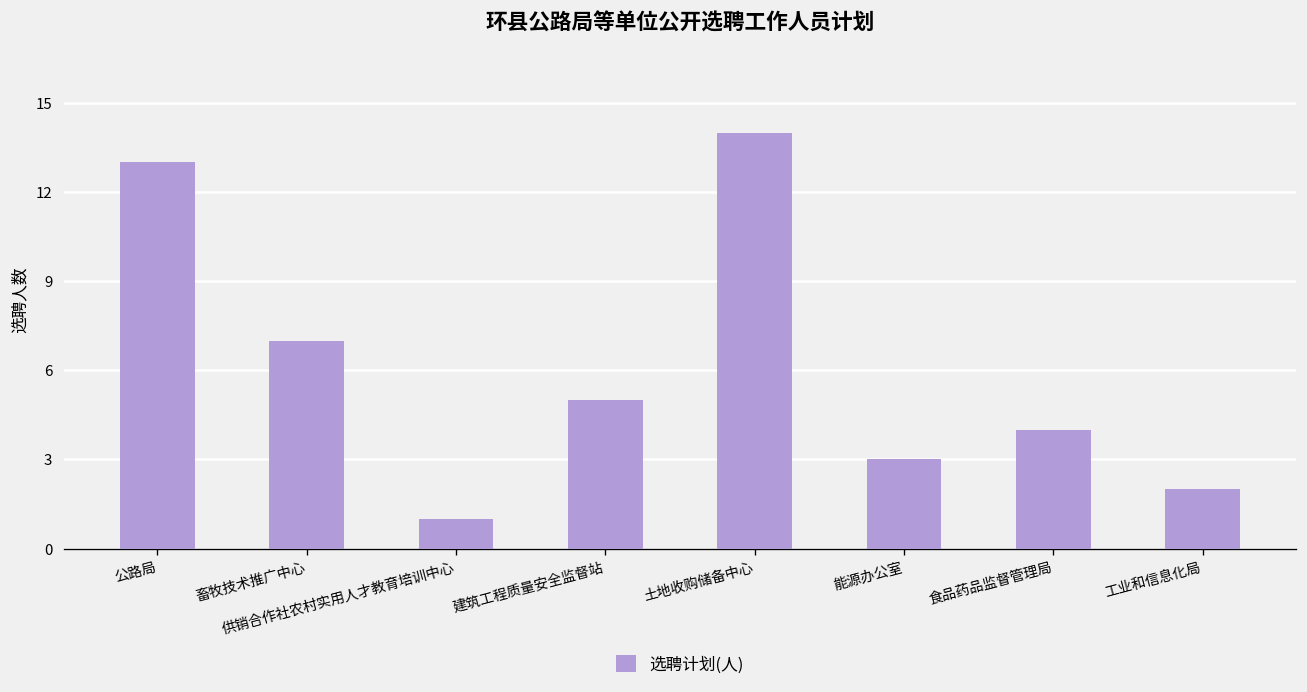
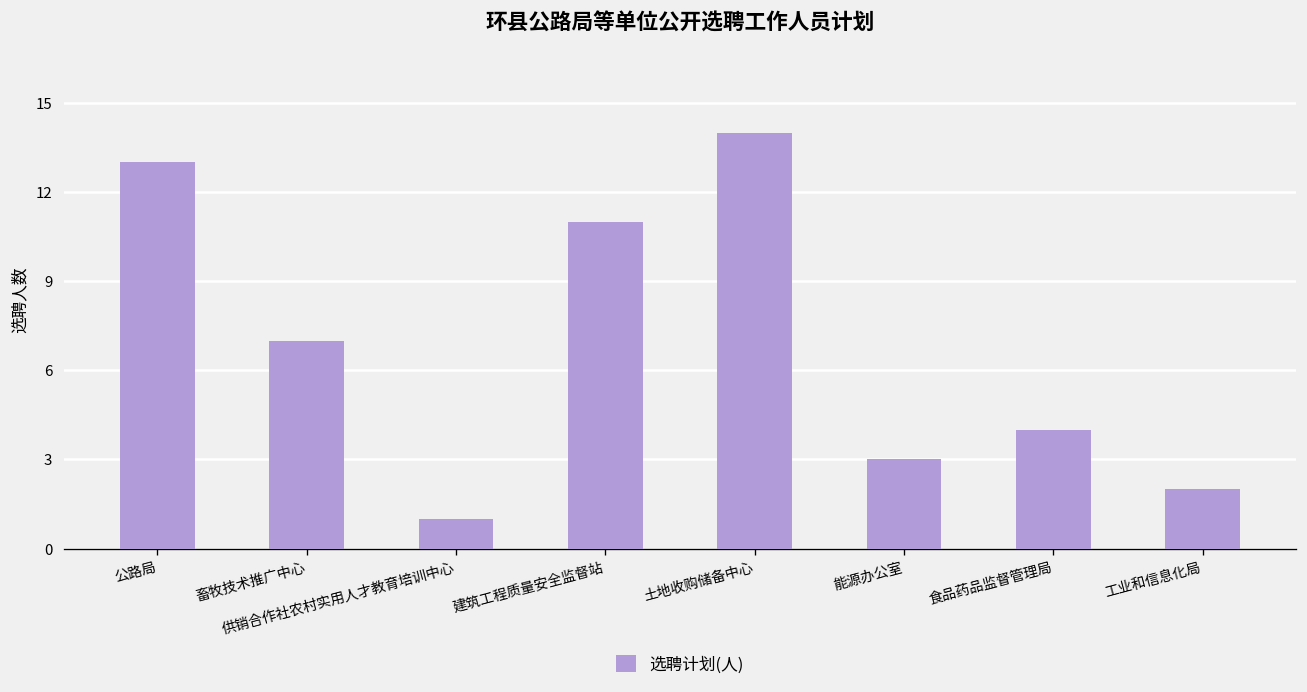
建筑工程质量安全监督站: 5 -> 11
